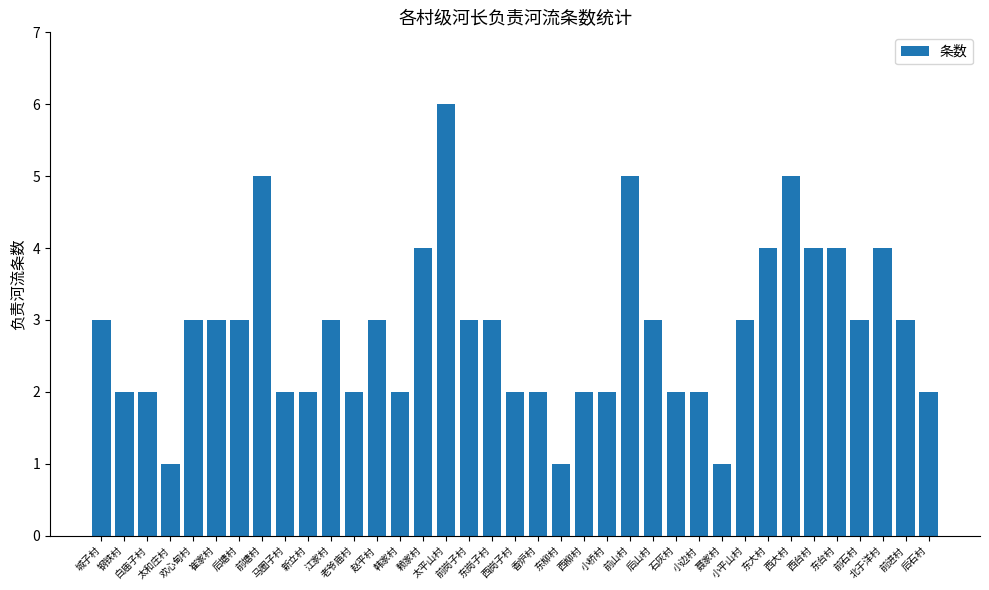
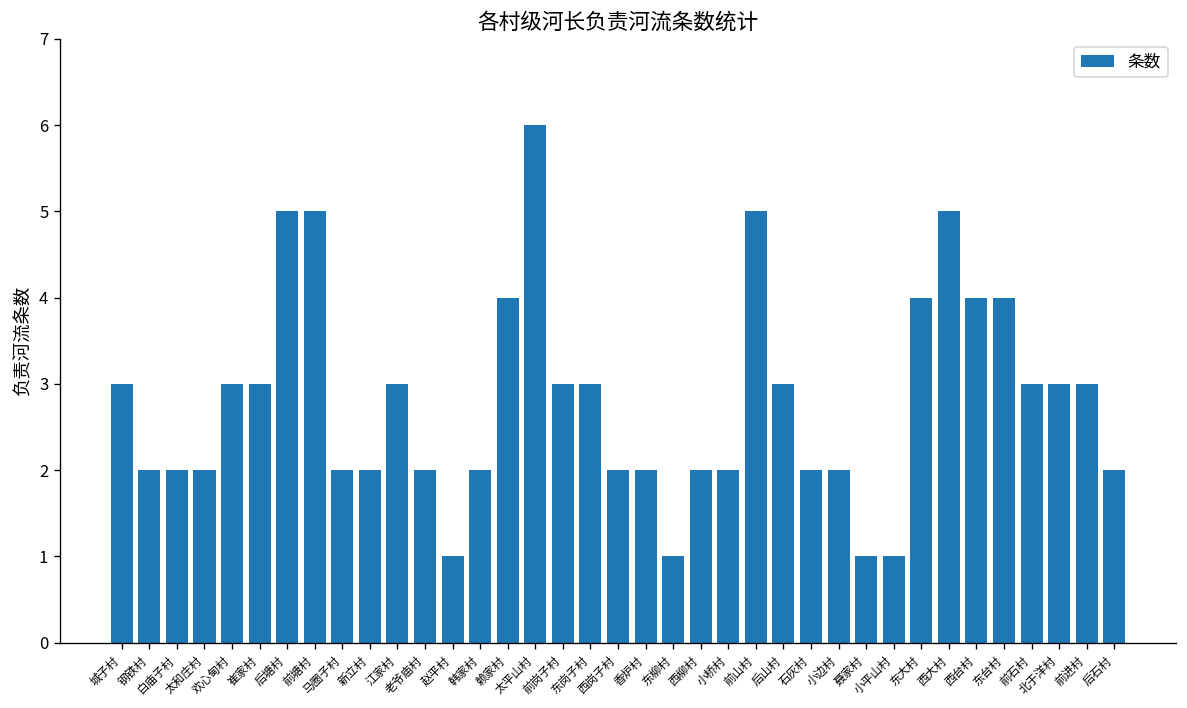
太和庄村: 1 -> 2
后塘村: 3 -> 5
赵平村: 3 -> 1
小平山村: 3 -> 1
北于洋村: 4 -> 3
